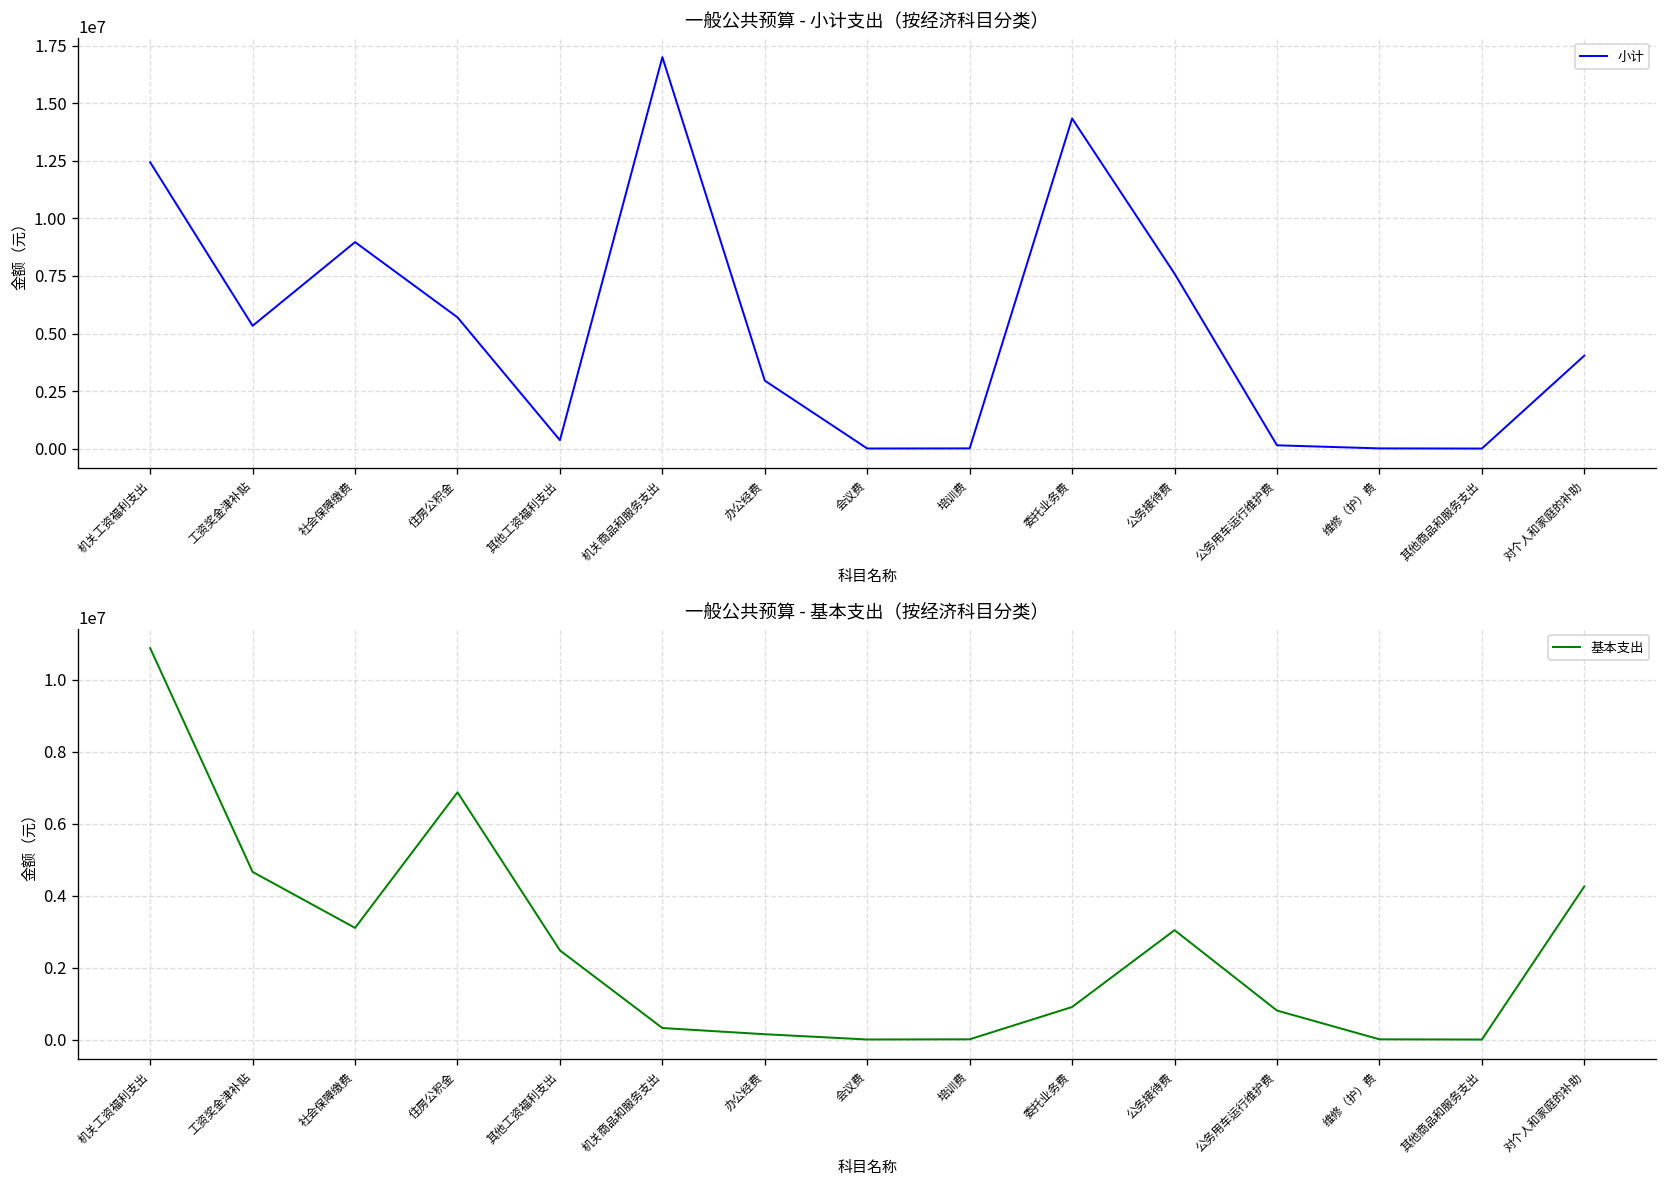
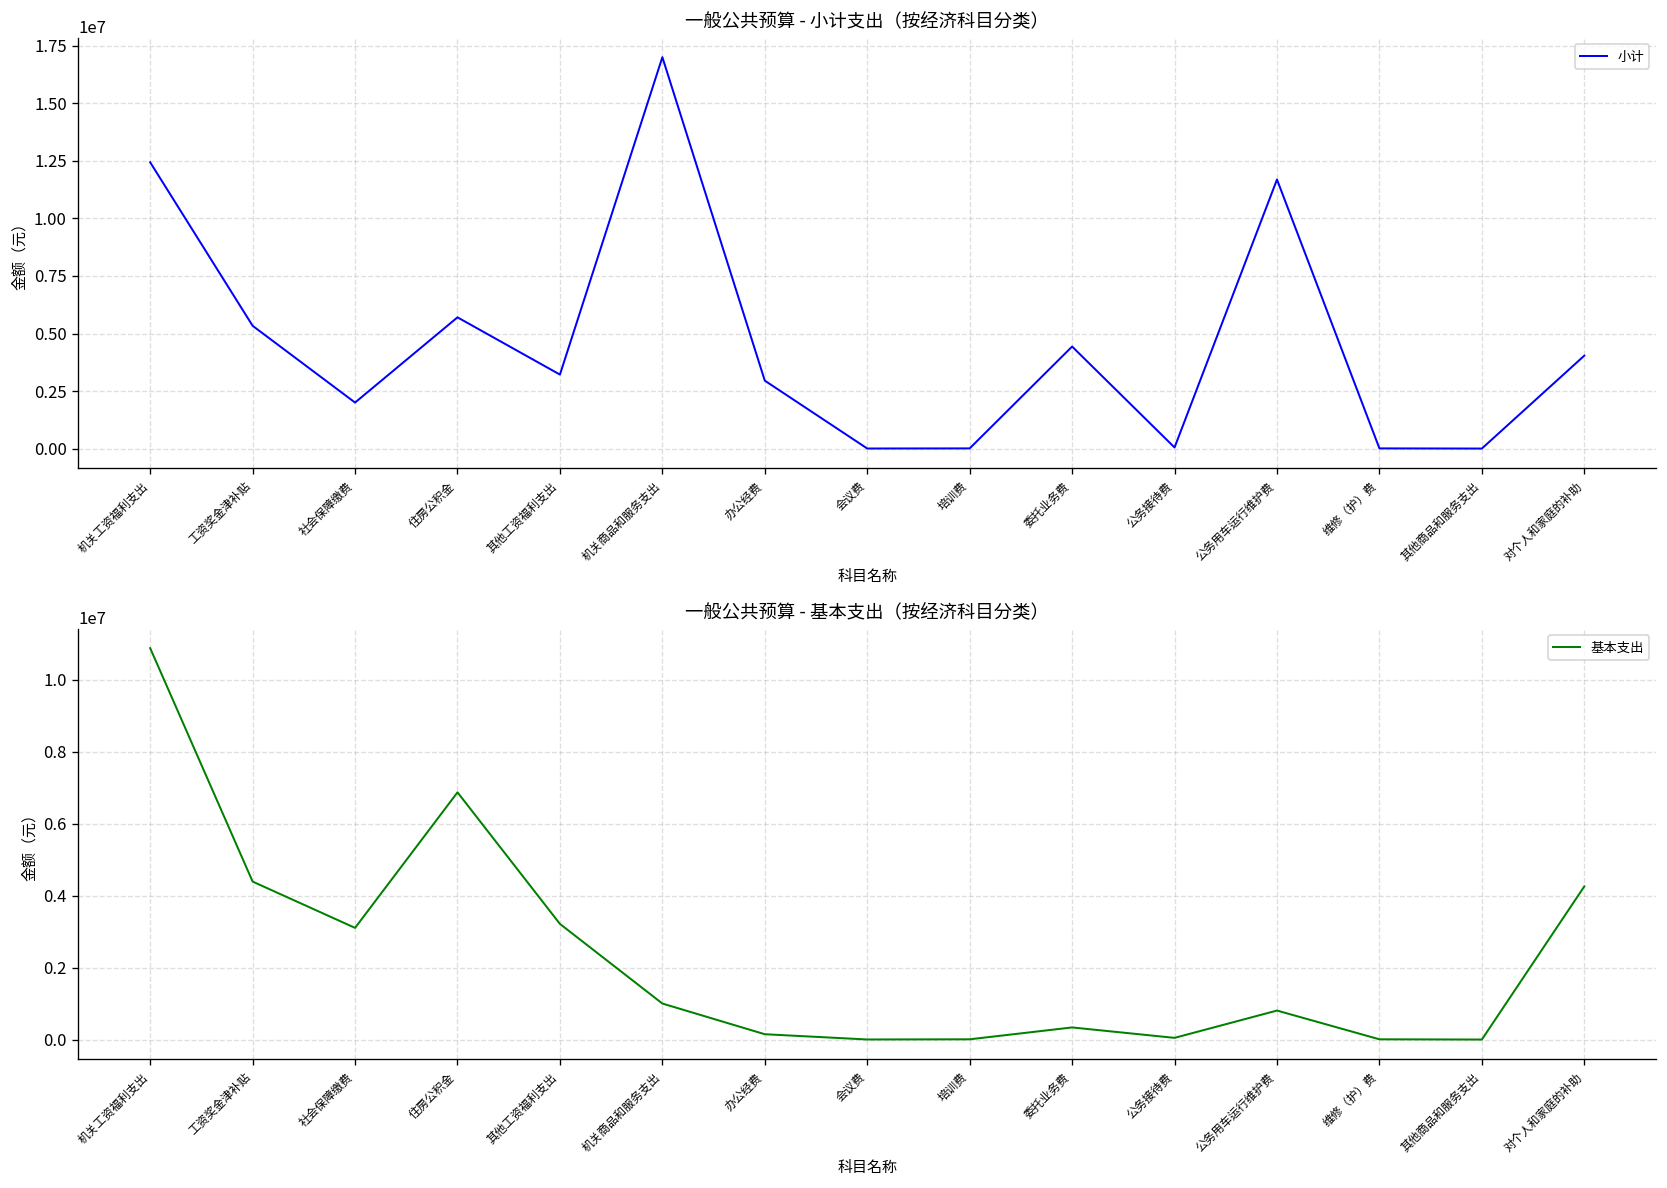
一般公共预算 - 小计支出（按经济科目分类）, 社会保障缴费: 9000000 -> 2000000
一般公共预算 - 小计支出（按经济科目分类）, 其他工资福利支出: 400000 -> 3200000
一般公共预算 - 小计支出（按经济科目分类）, 委托业务费: 14300000 -> 4400000
一般公共预算 - 小计支出（按经济科目分类）, 公务接待费: 7600000 -> 100000
一般公共预算 - 小计支出（按经济科目分类）, 公务用车运行维护费: 100000 -> 11700000
一般公共预算 - 基本支出（按经济科目分类）, 工资奖金津补贴: 4700000 -> 4400000
一般公共预算 - 基本支出（按经济科目分类）, 其他工资福利支出: 2500000 -> 3200000
一般公共预算 - 基本支出（按经济科目分类）, 机关商品和服务支出: 300000 -> 1000000
一般公共预算 - 基本支出（按经济科目分类）, 委托业务费: 900000 -> 300000
一般公共预算 - 基本支出（按经济科目分类）, 公务接待费: 3000000 -> 100000
